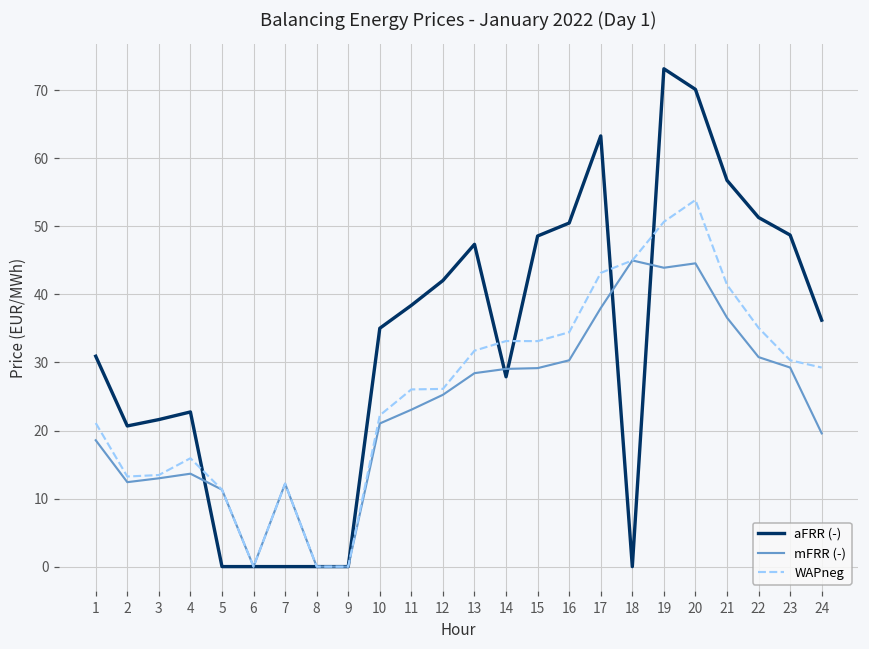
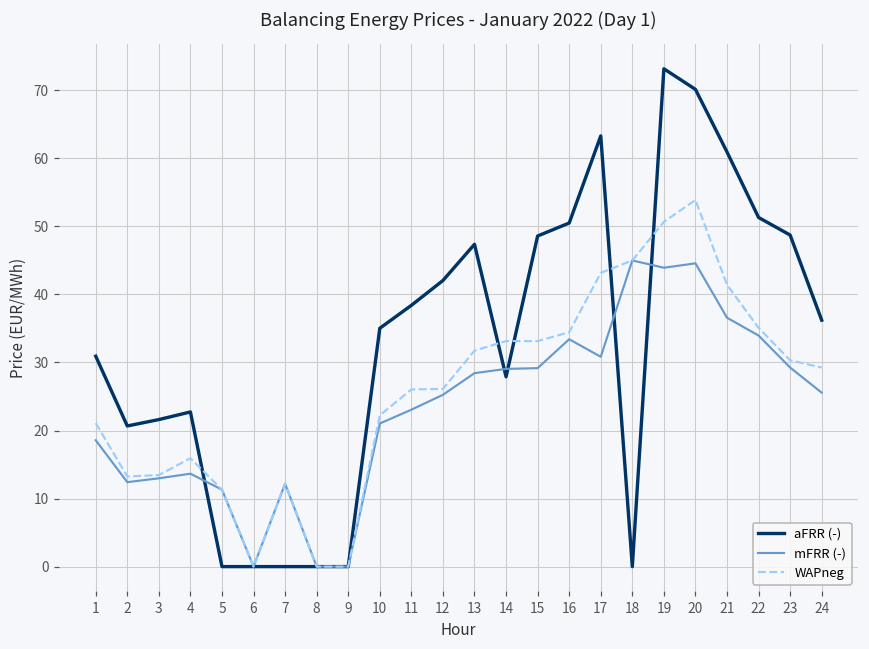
mFRR (-), 16: 30 -> 33
mFRR (-), 17: 38 -> 31
aFRR (-), 21: 57 -> 61
mFRR (-), 22: 31 -> 34
mFRR (-), 24: 20 -> 26
